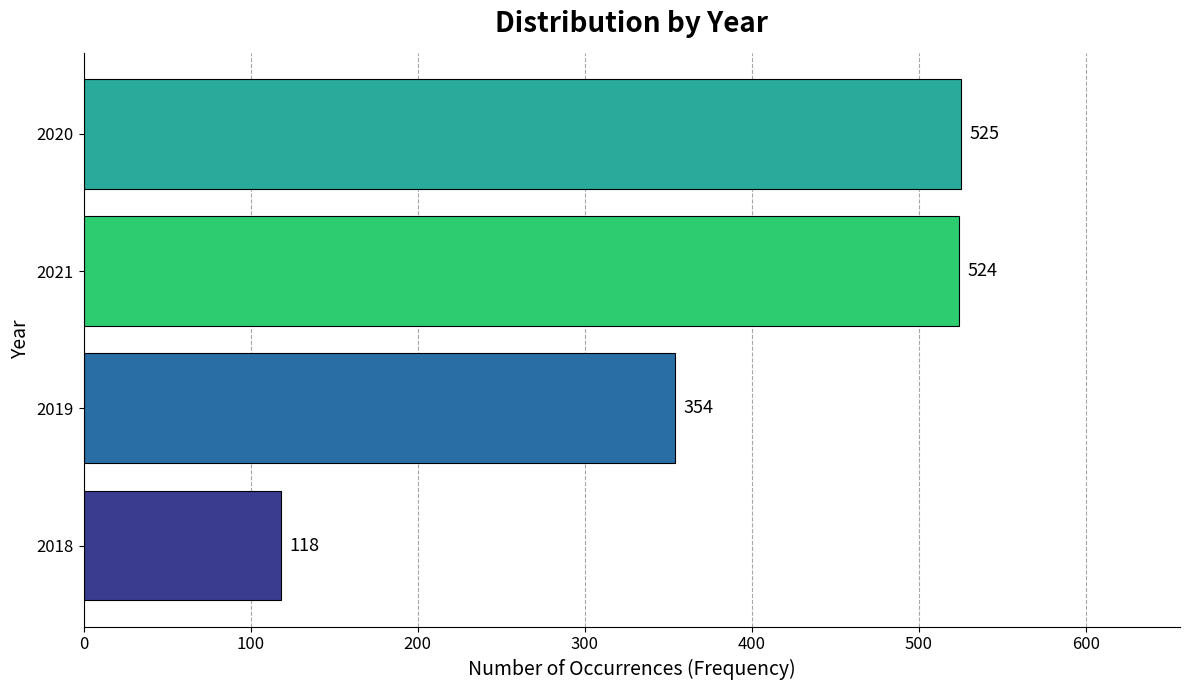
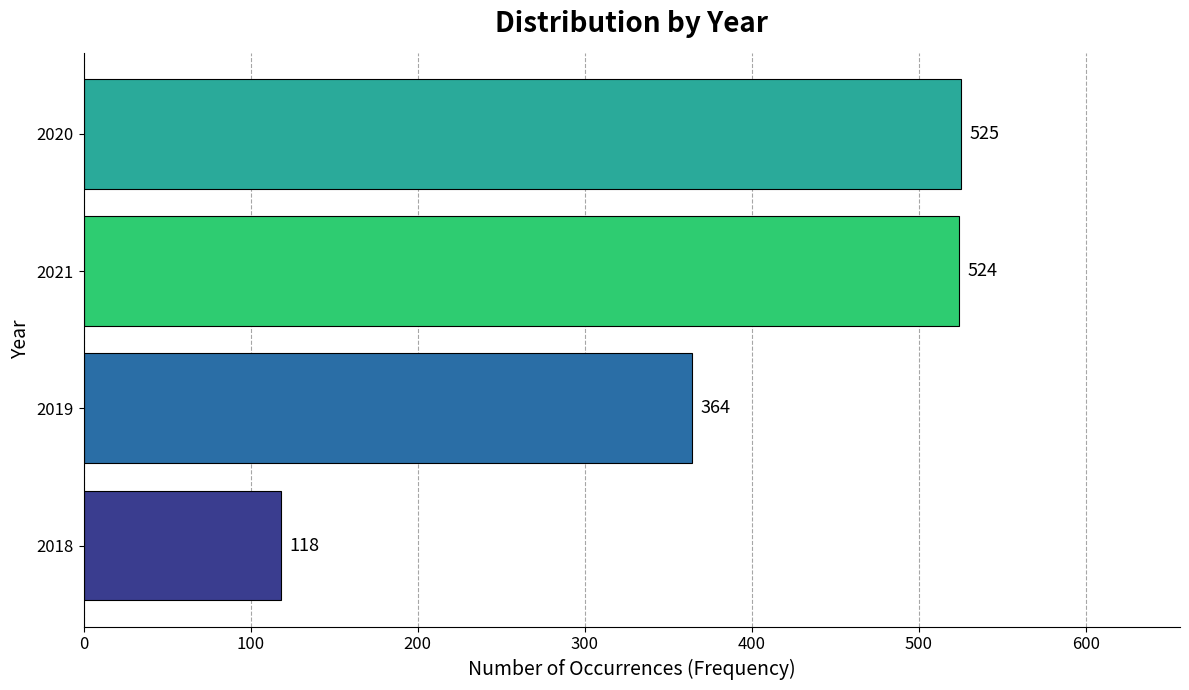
2019: 354 -> 364
